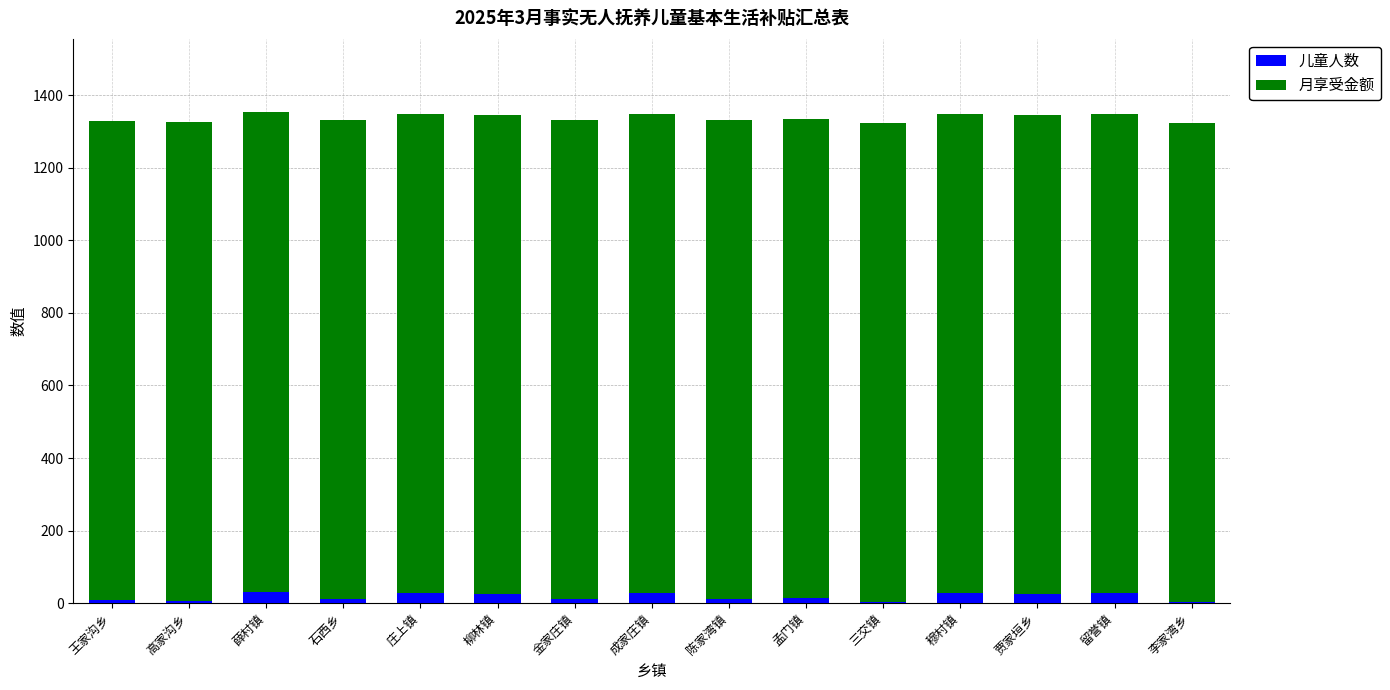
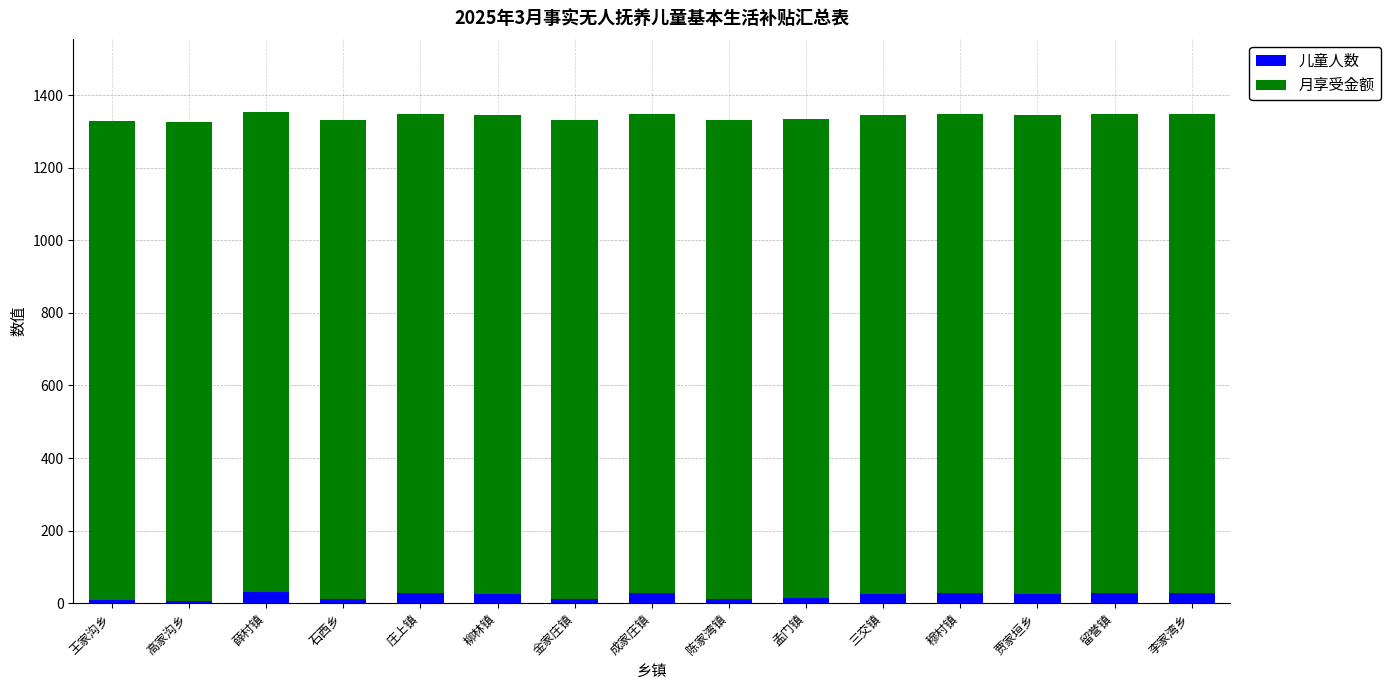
儿童人数, 三交镇: 0 -> 30
儿童人数, 李家湾乡: 0 -> 30
